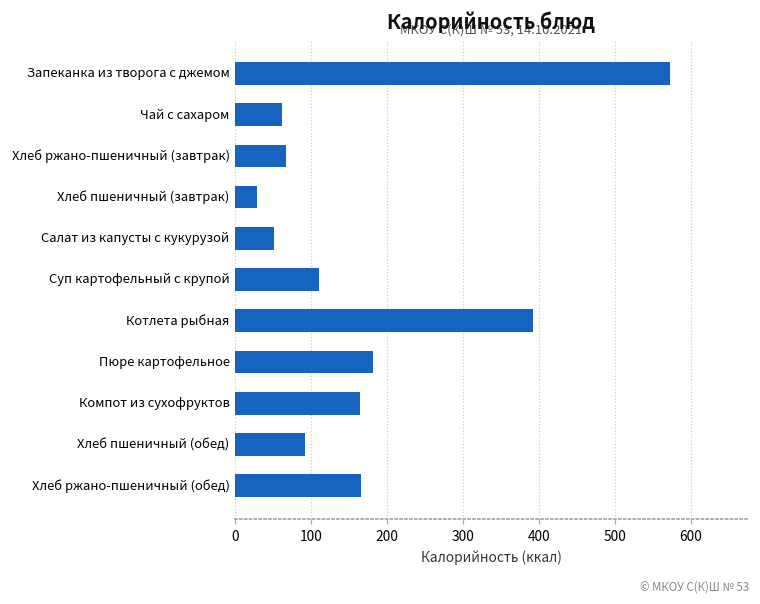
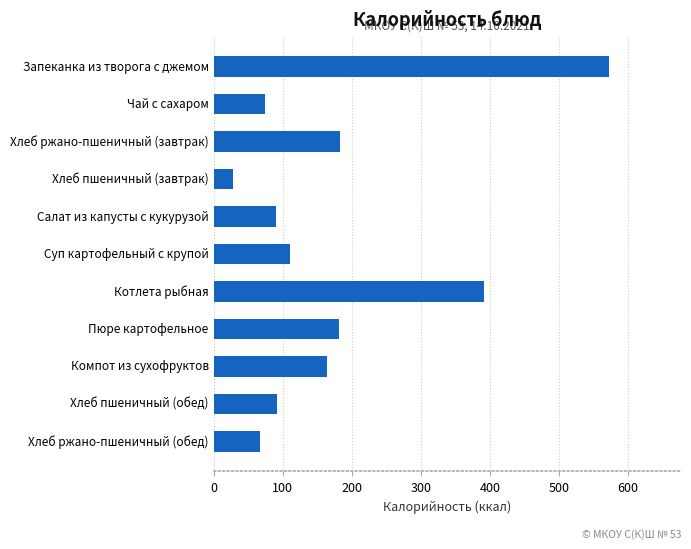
Чай с сахаром: 60 -> 70
Хлеб ржано-пшеничный (завтрак): 70 -> 180
Салат из капусты с кукурузой: 50 -> 90
Хлеб ржано-пшеничный (обед): 170 -> 70
